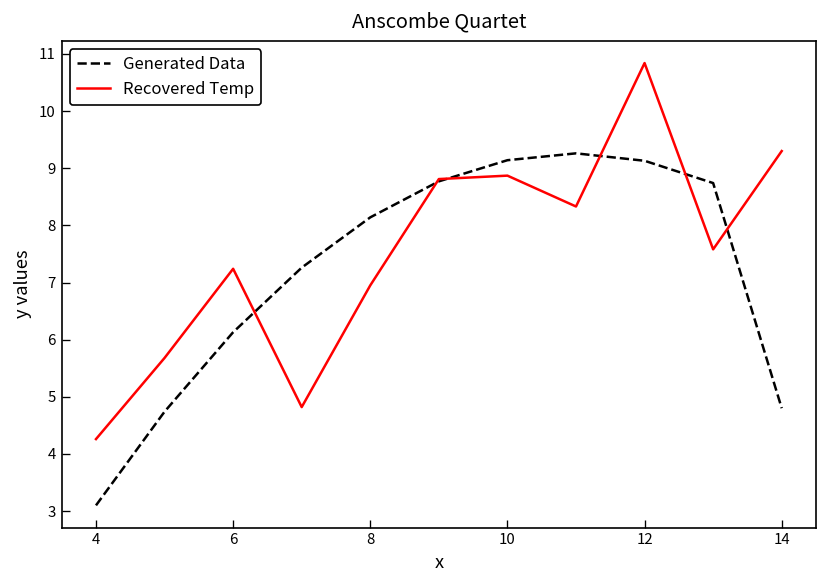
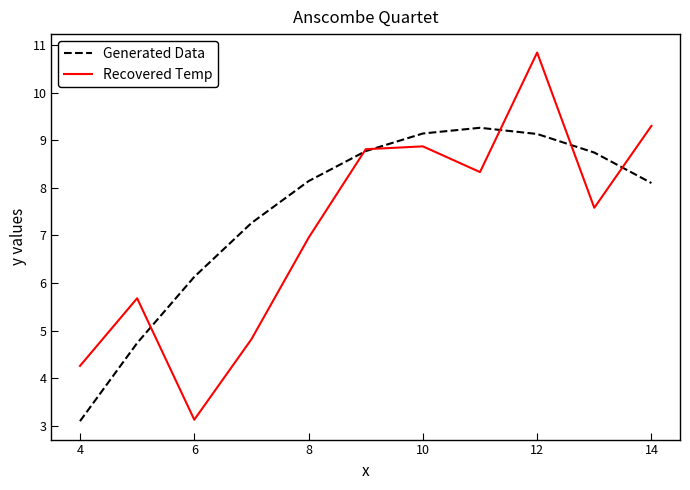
Recovered Temp, 6: 7.2 -> 3.1
Generated Data, 14: 4.8 -> 8.1
